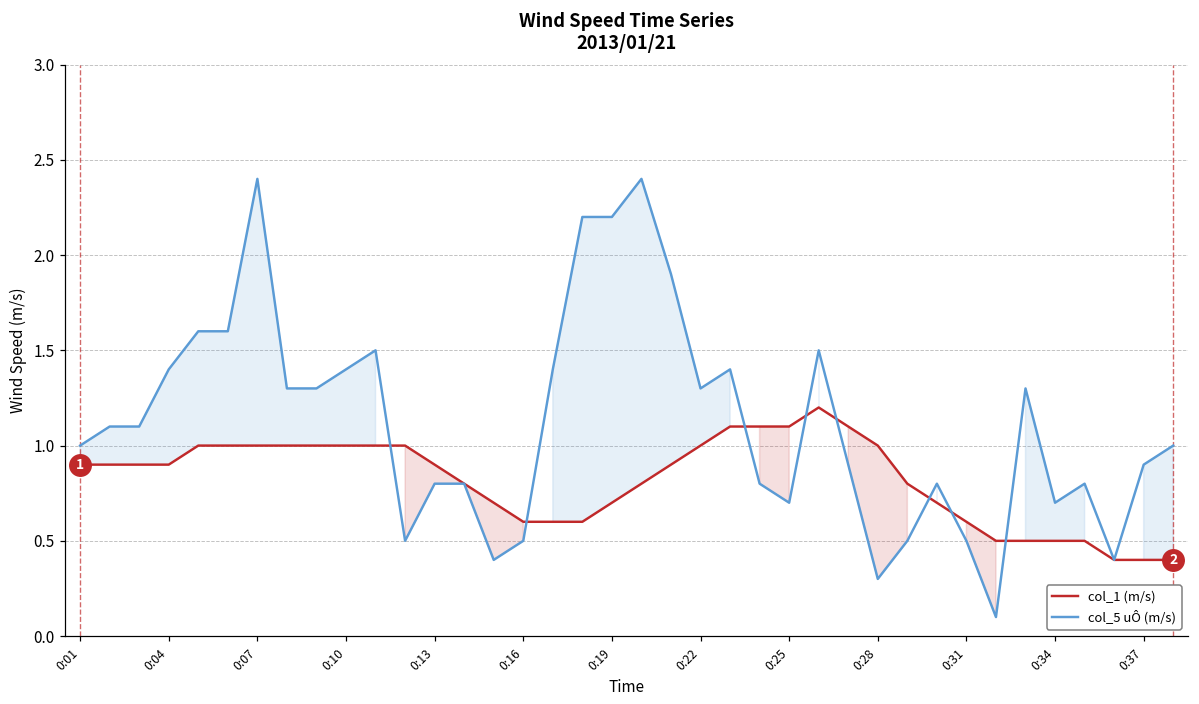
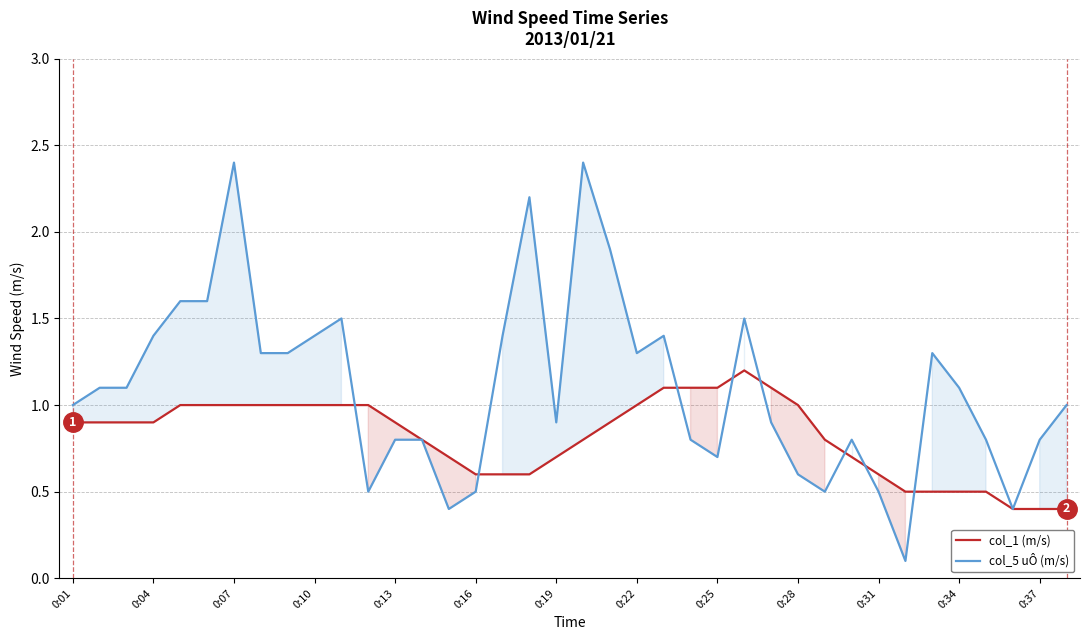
col_5 uÔ (m/s), 0:19: 2.2 -> 0.9
col_5 uÔ (m/s), 0:28: 0.3 -> 0.6
col_5 uÔ (m/s), 0:34: 0.7 -> 1.1
col_5 uÔ (m/s), 0:37: 0.9 -> 0.8
